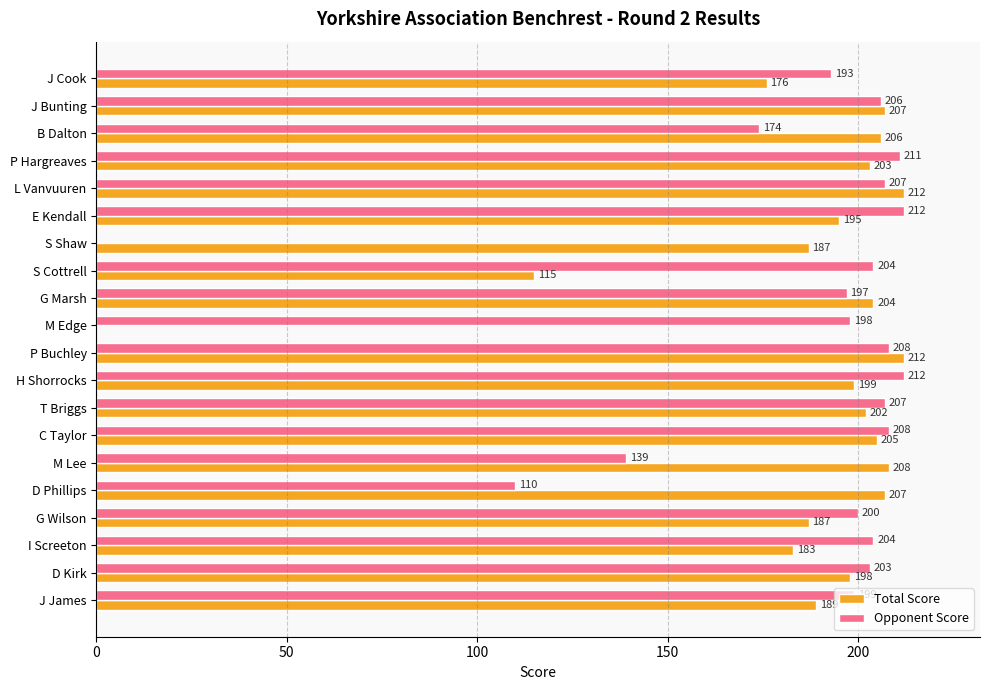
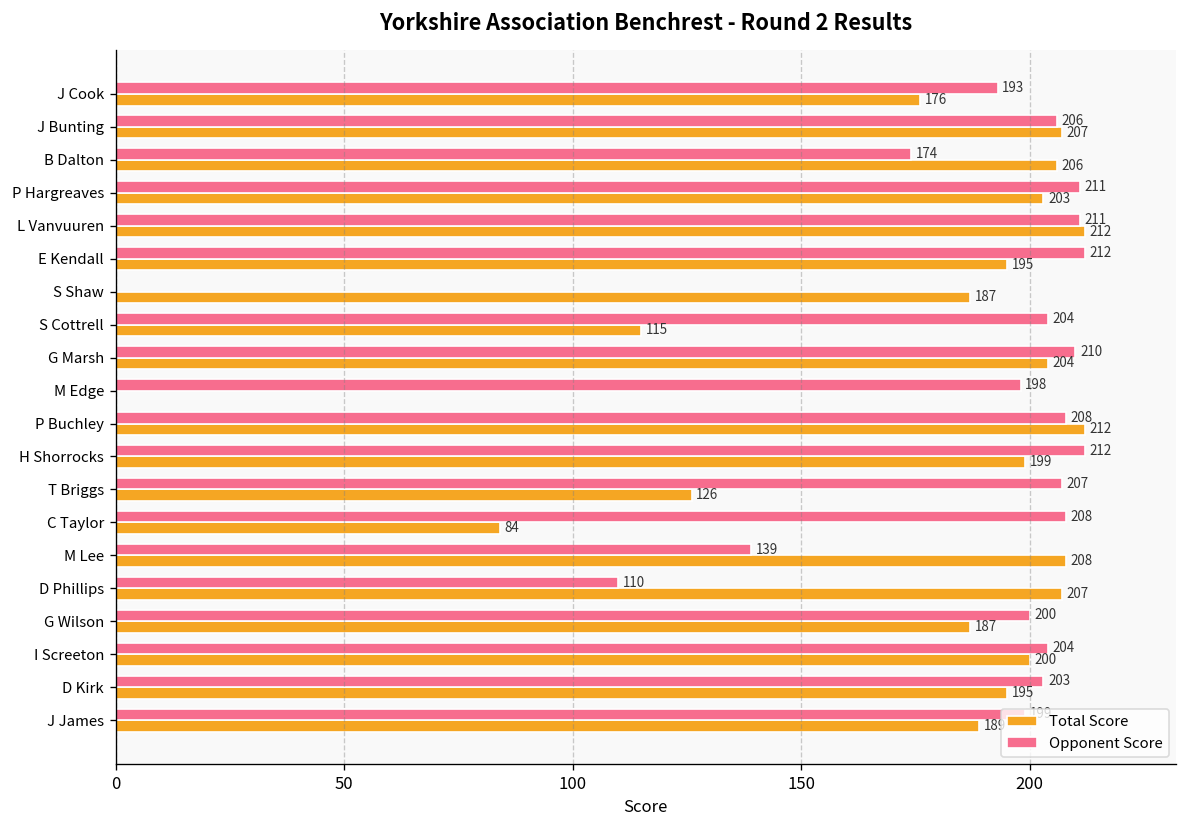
Opponent Score, L Vanvuuren: 207 -> 211
Opponent Score, G Marsh: 197 -> 210
Total Score, T Briggs: 202 -> 126
Total Score, C Taylor: 205 -> 84
Total Score, I Screeton: 183 -> 200
Total Score, D Kirk: 198 -> 195
